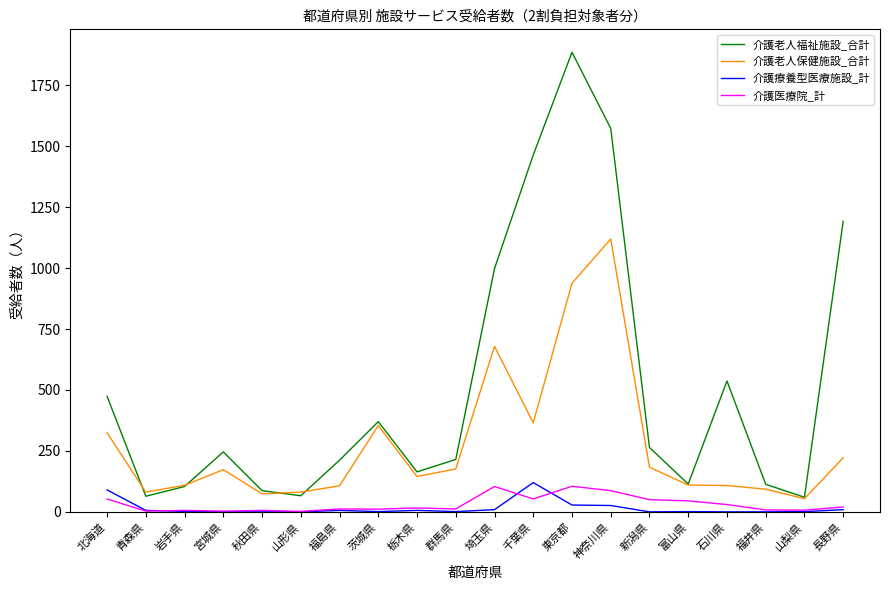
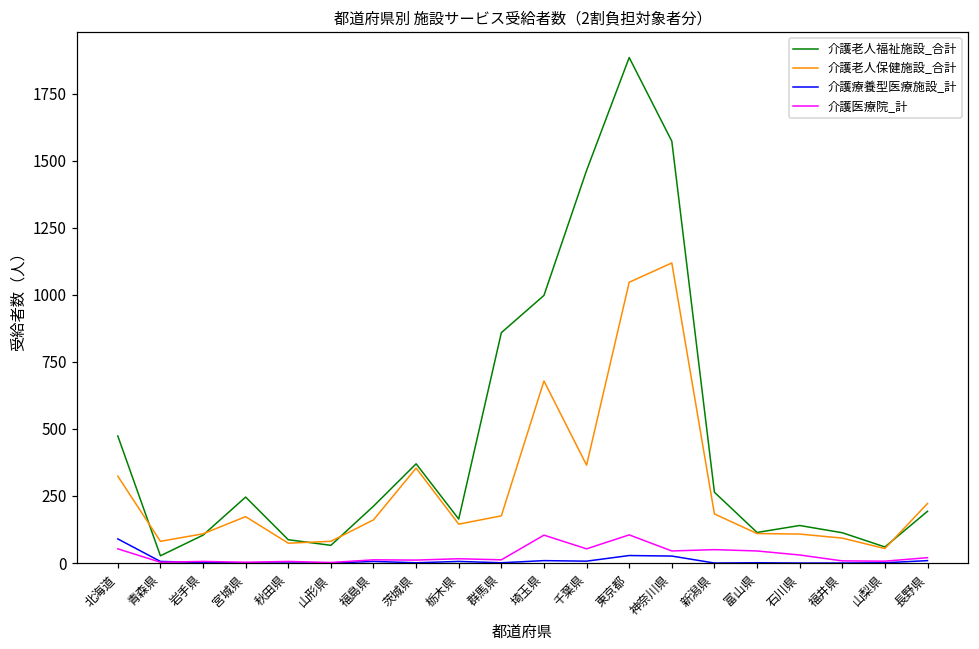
介護老人福祉施設_合計, 青森県: 60 -> 30
介護老人保健施設_合計, 福島県: 110 -> 160
介護老人福祉施設_合計, 群馬県: 220 -> 860
介護療養型医療施設_計, 千葉県: 120 -> 10
介護老人保健施設_合計, 東京都: 940 -> 1050
介護医療院_計, 神奈川県: 90 -> 50
介護老人福祉施設_合計, 石川県: 540 -> 140
介護老人福祉施設_合計, 長野県: 1190 -> 190
